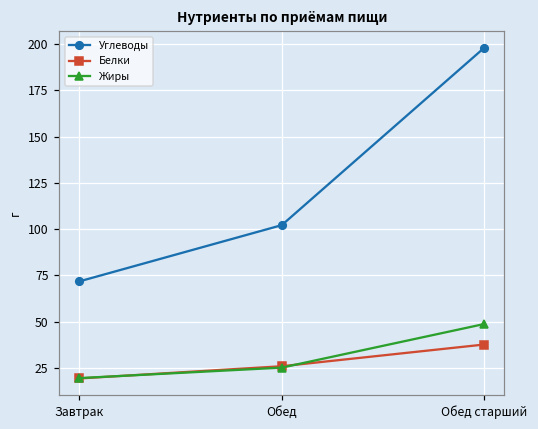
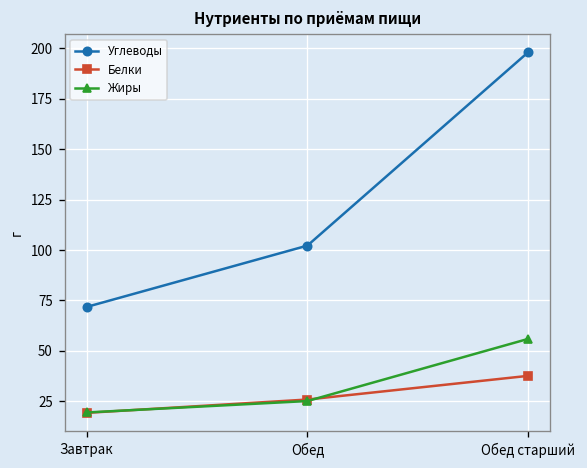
Жиры, Обед старший: 49 -> 56
